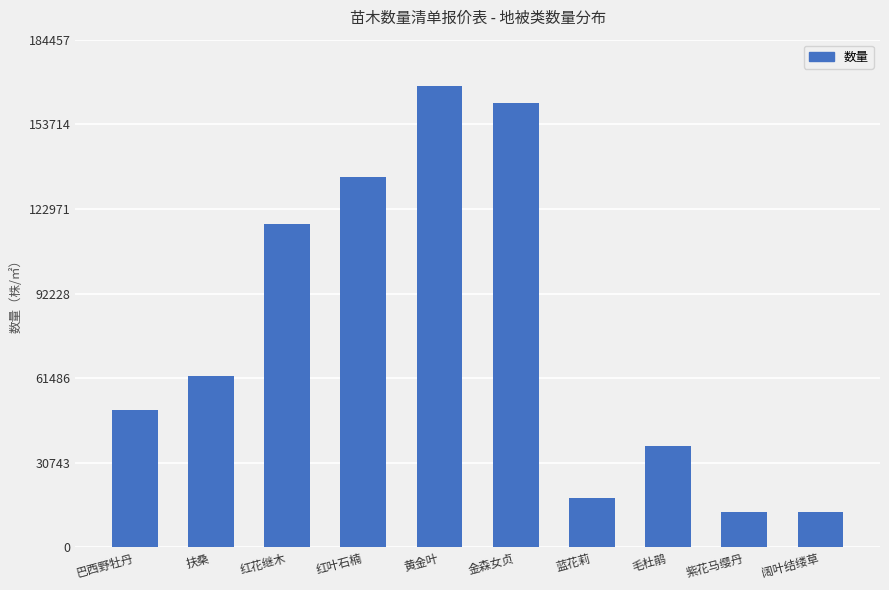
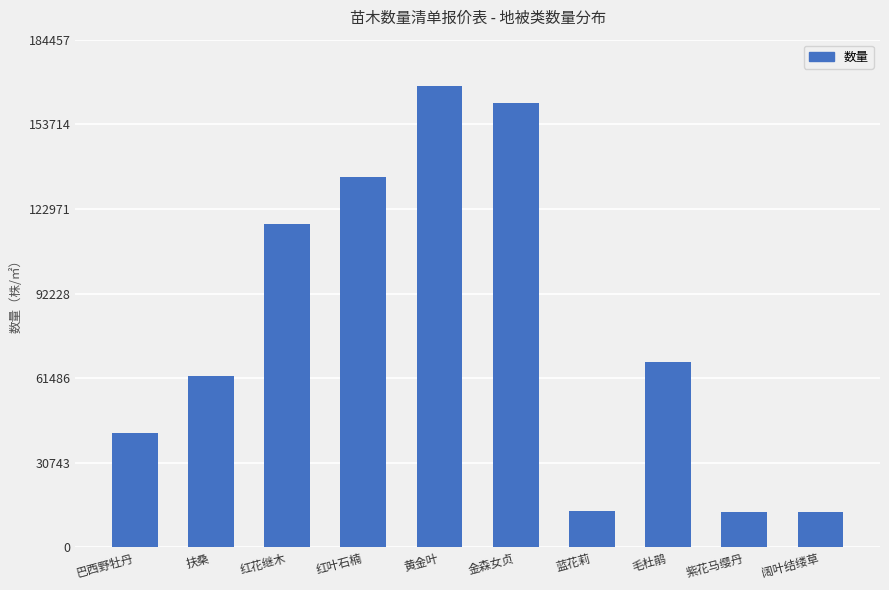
巴西野牡丹: 50000 -> 42000
蓝花莉: 18000 -> 13000
毛杜鹃: 37000 -> 67000
